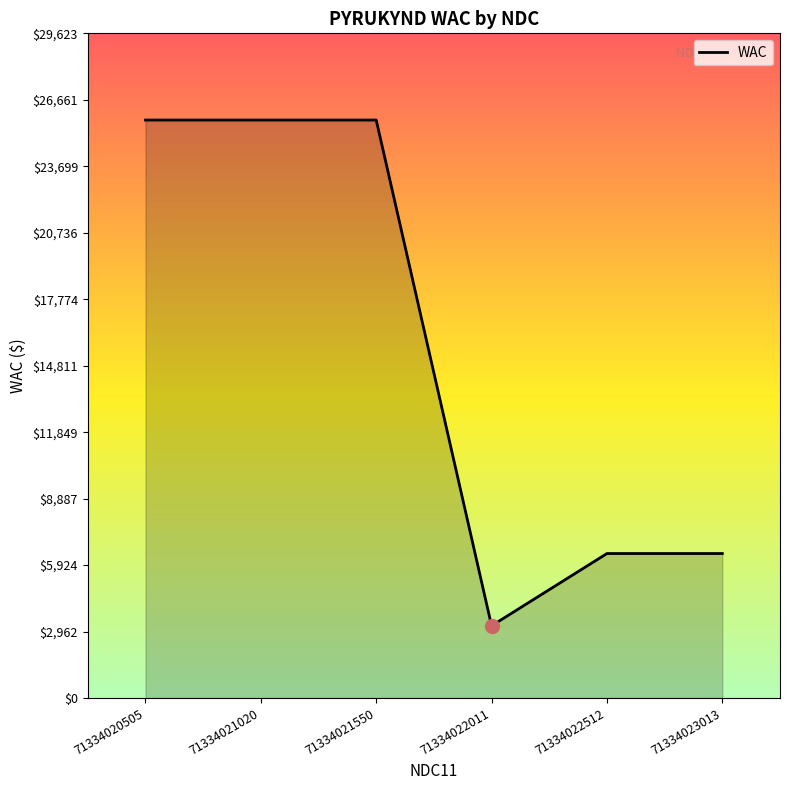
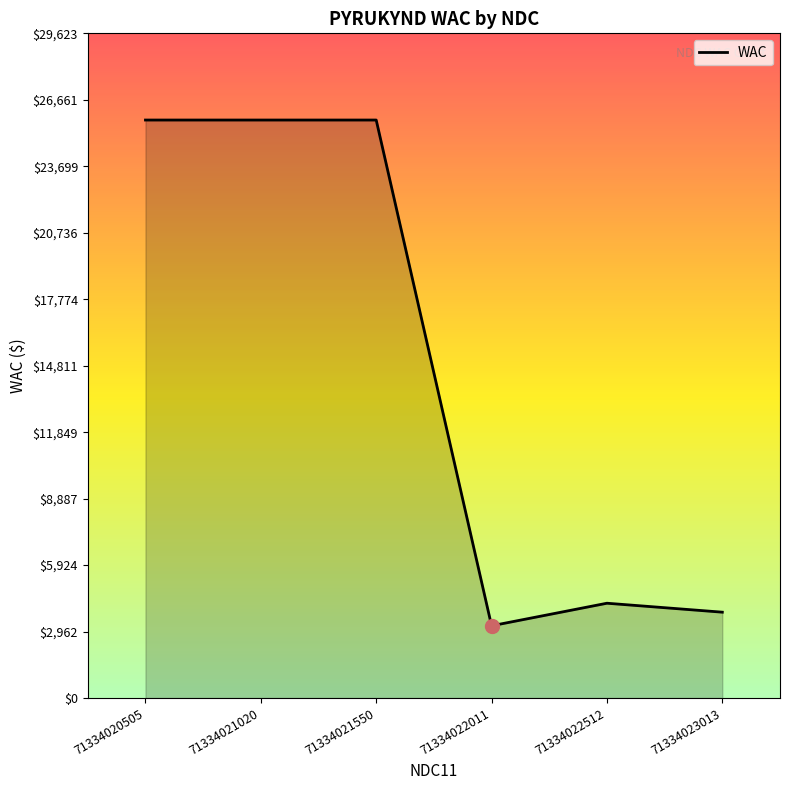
WAC, 71334022512: $6,400 -> $4,200
WAC, 71334023013: $6,400 -> $3,800
